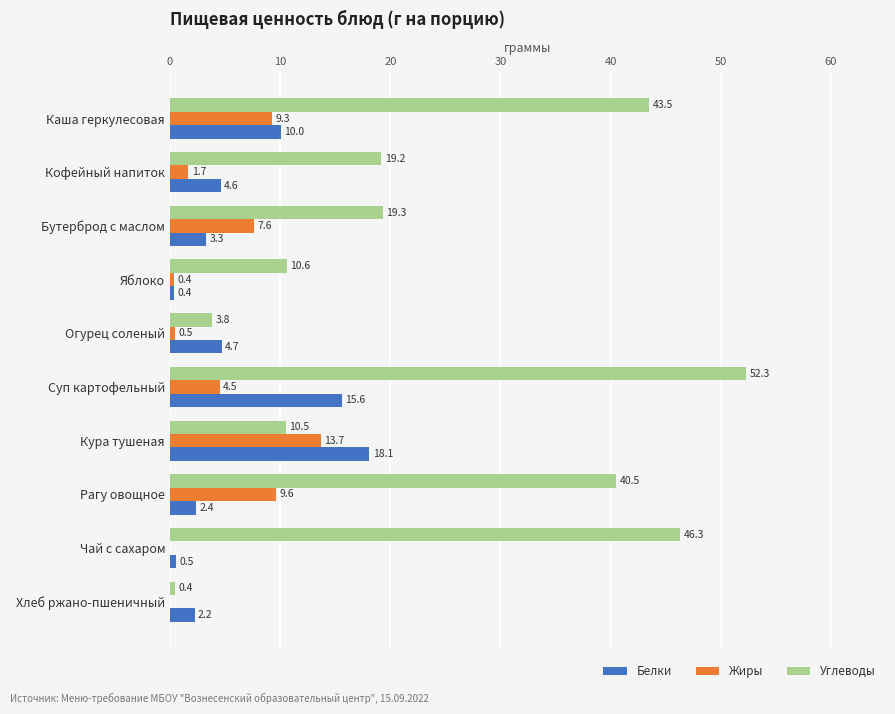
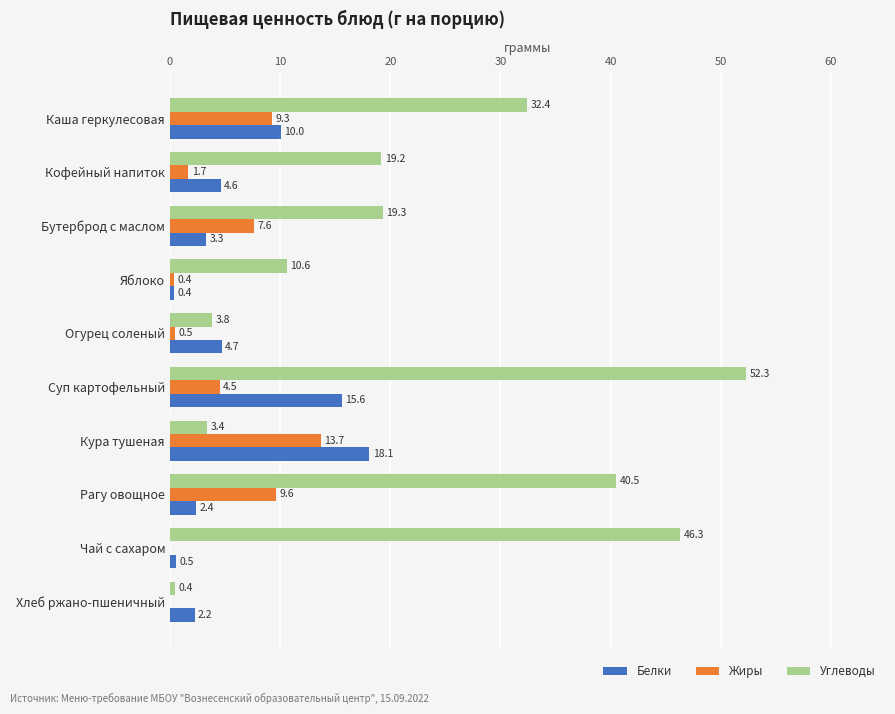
Углеводы, Каша геркулесовая: 43.5 -> 32.4
Углеводы, Кура тушеная: 10.5 -> 3.4
